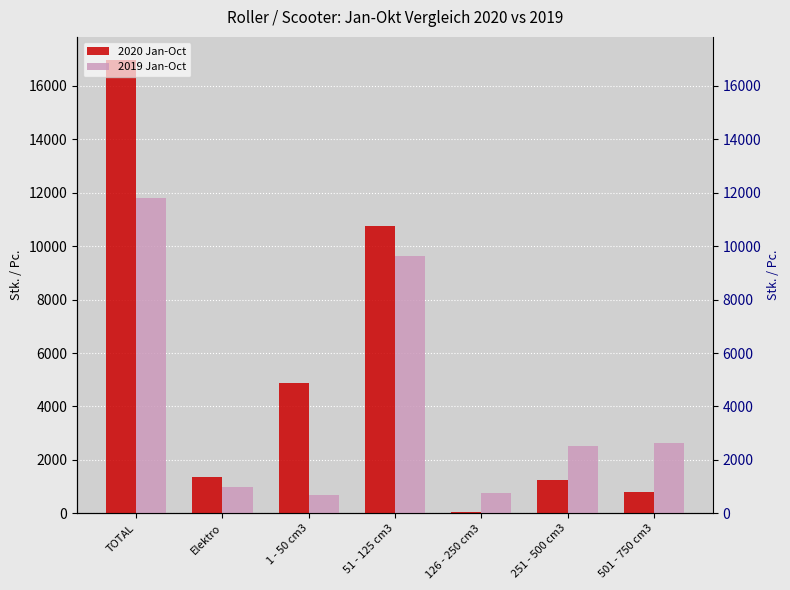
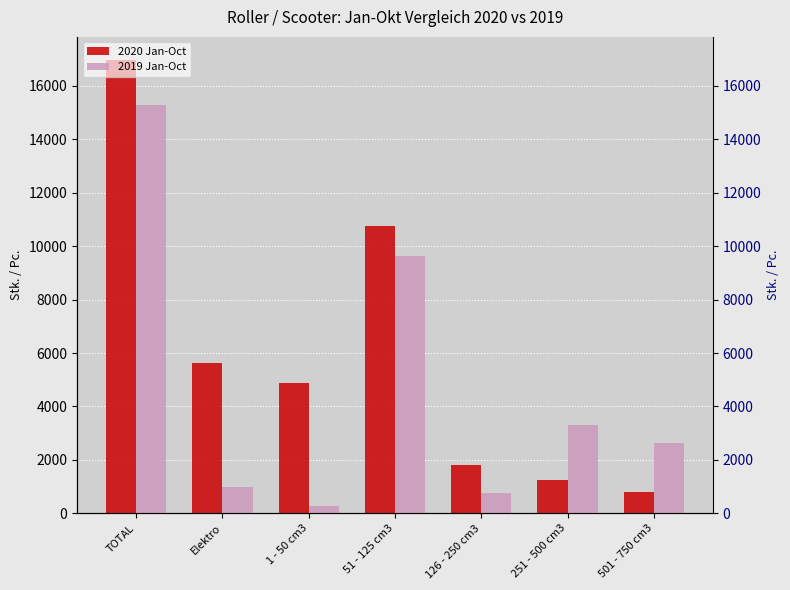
2019 Jan-Oct, TOTAL: 11800 -> 15300
2020 Jan-Oct, Elektro: 1400 -> 5600
2019 Jan-Oct, 1 - 50 cm3: 700 -> 300
2020 Jan-Oct, 126 - 250 cm3: 100 -> 1800
2019 Jan-Oct, 251 - 500 cm3: 2500 -> 3300
